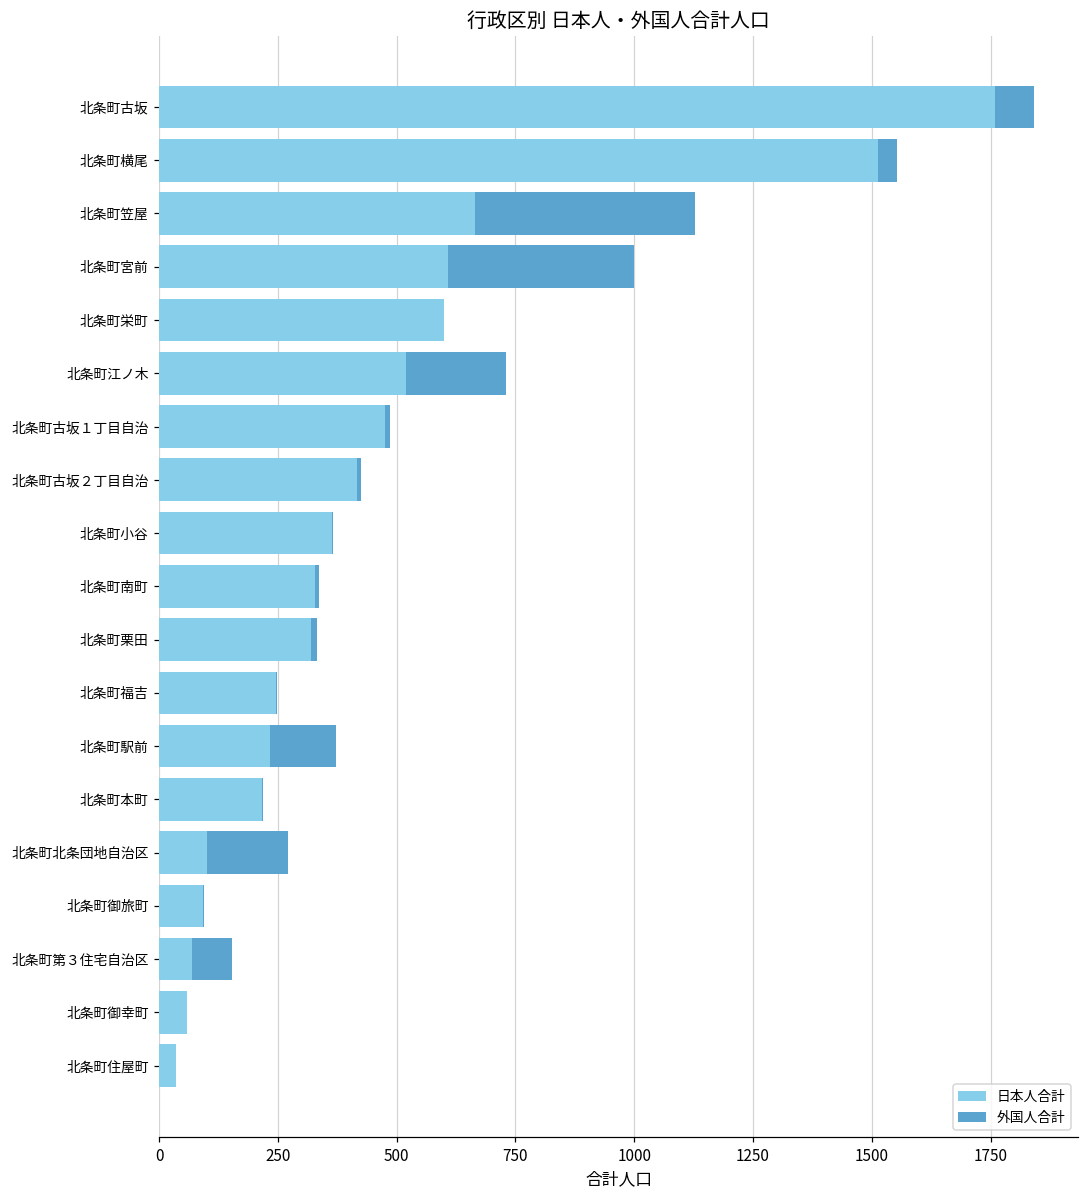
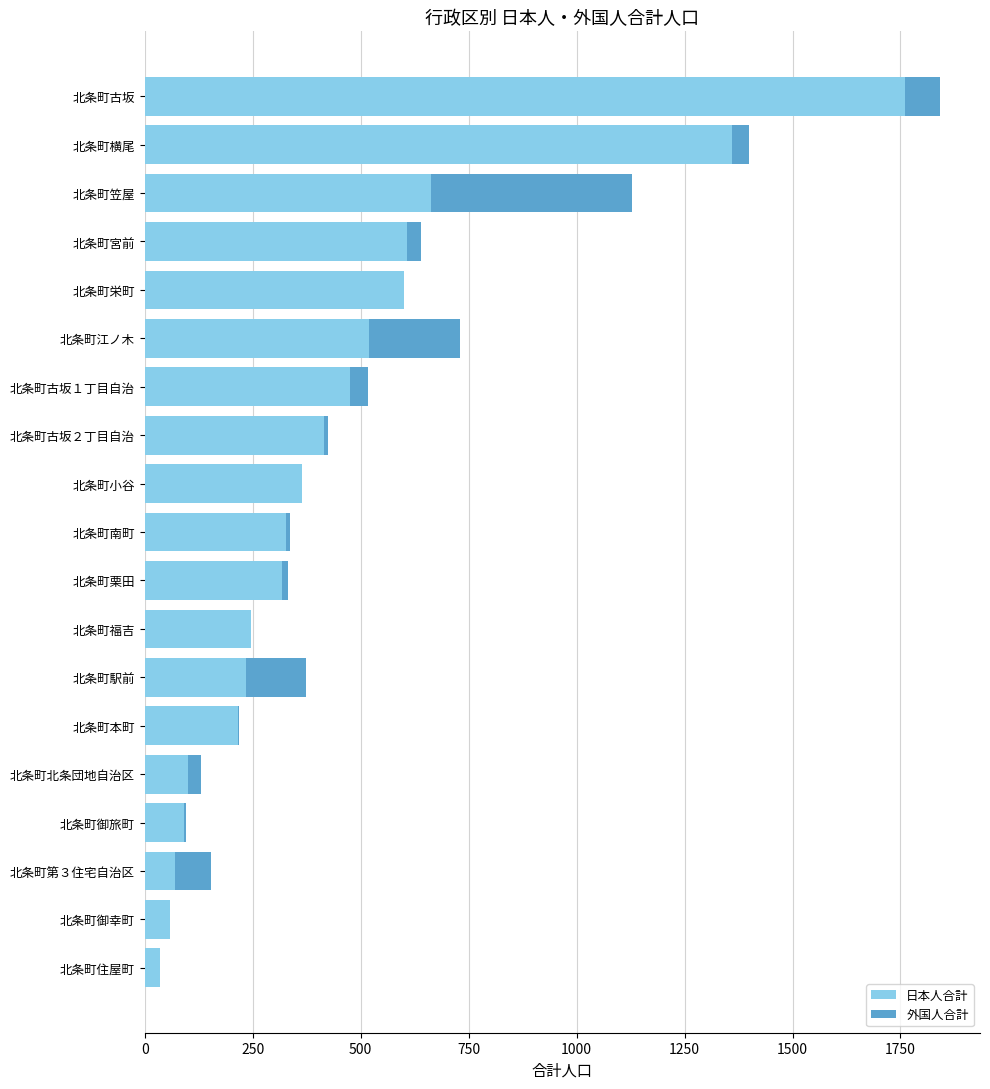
日本人合計, 北条町横尾: 1510 -> 1360
外国人合計, 北条町宮前: 390 -> 30
外国人合計, 北条町古坂１丁目自治: 10 -> 40
外国人合計, 北条町北条団地自治区: 170 -> 30
